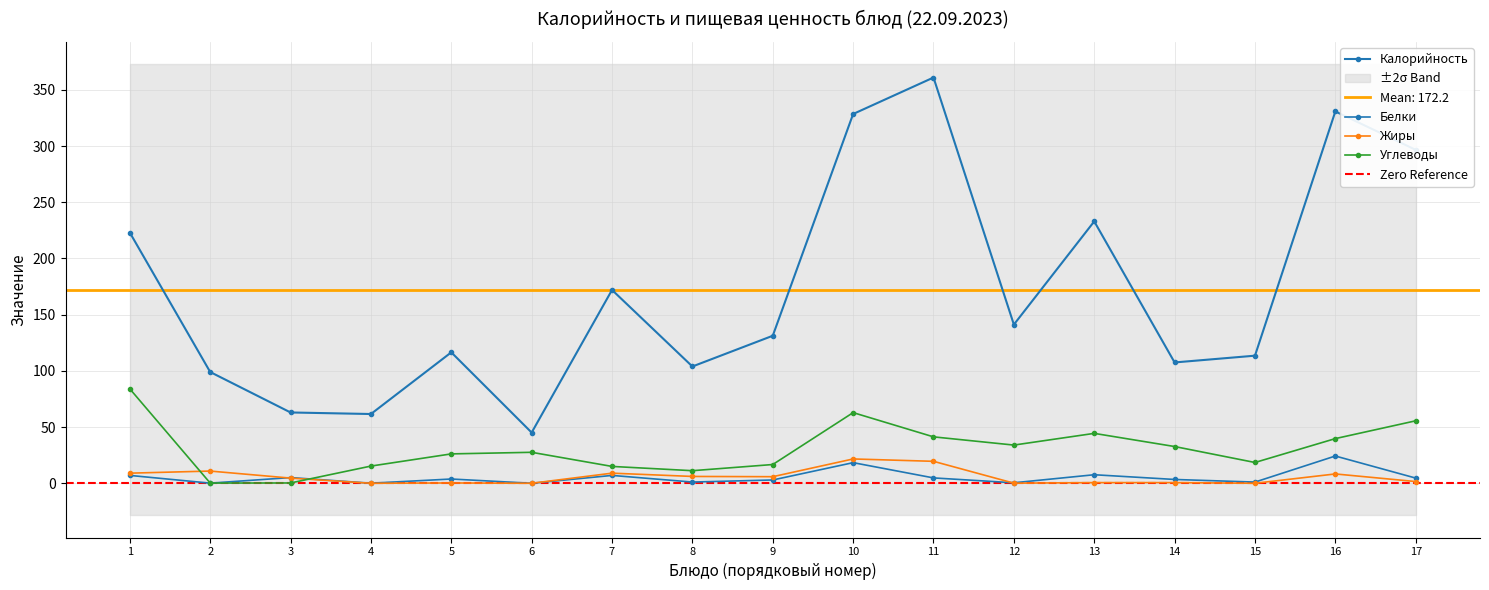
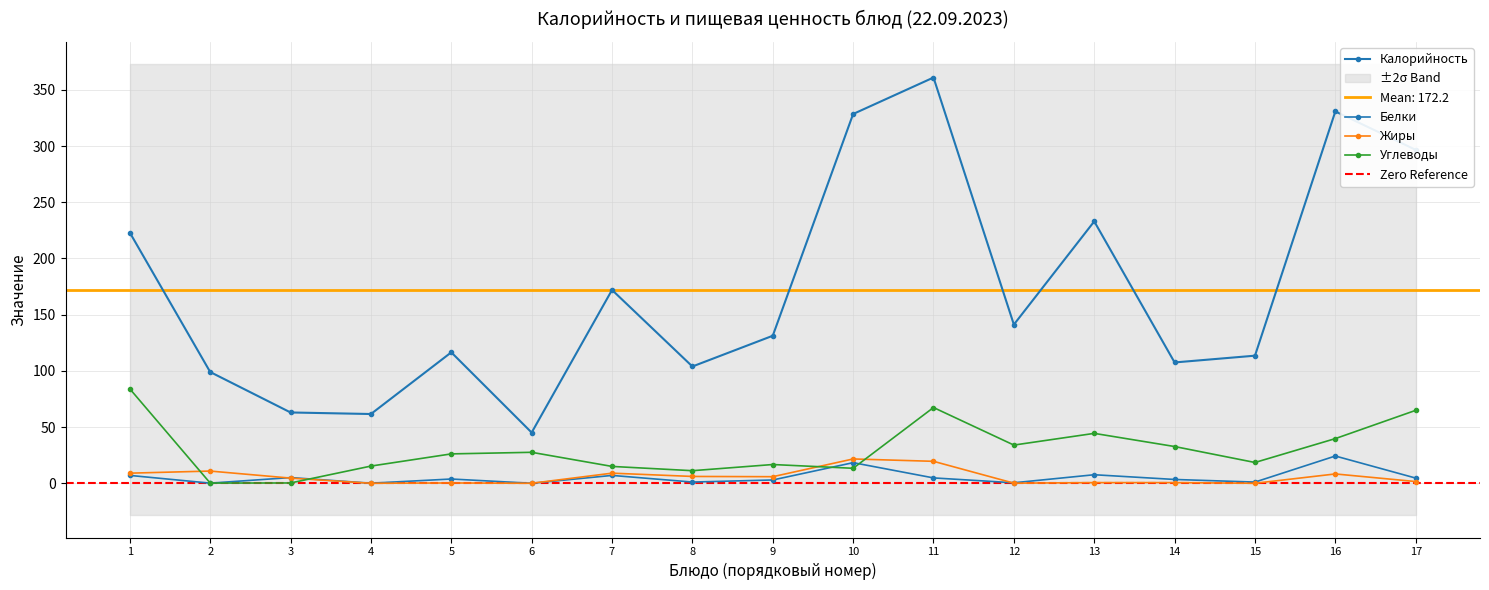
Углеводы, 10: 63 -> 13
Углеводы, 11: 41 -> 67
Углеводы, 17: 56 -> 65
